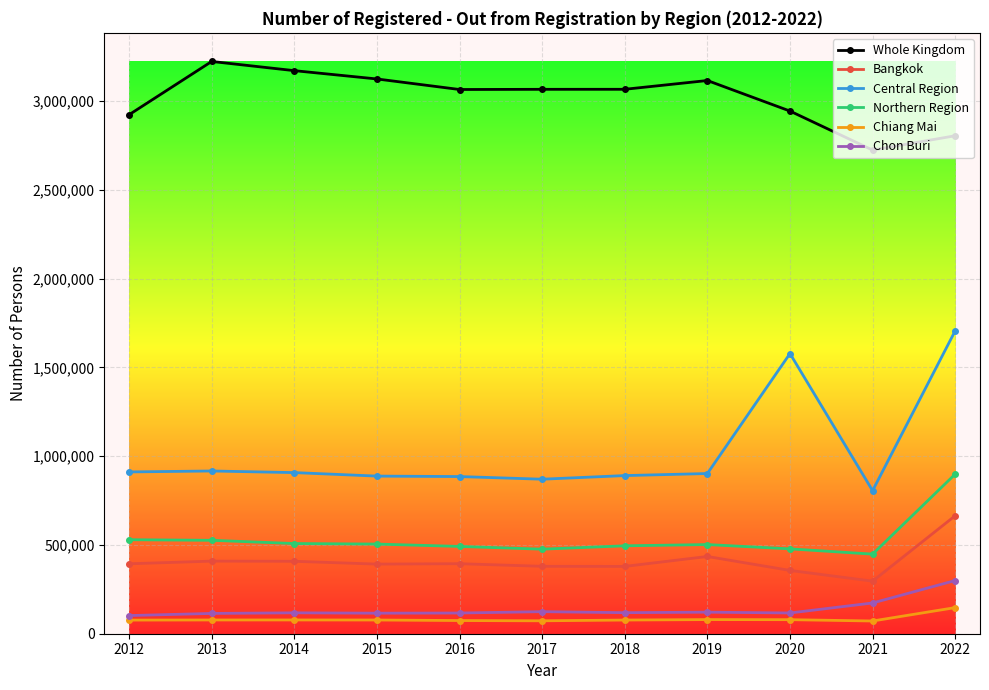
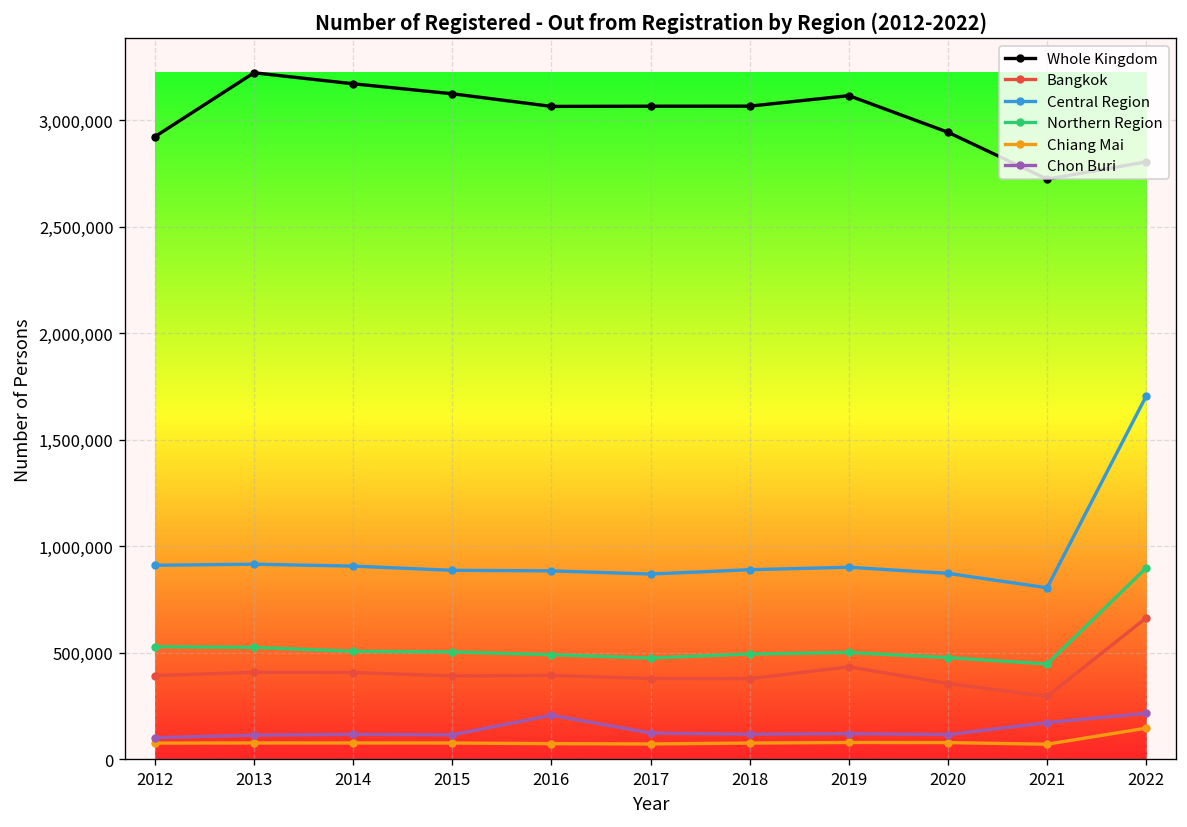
Chon Buri, 2016: 120,000 -> 210,000
Central Region, 2020: 1,580,000 -> 870,000
Chon Buri, 2022: 300,000 -> 220,000
